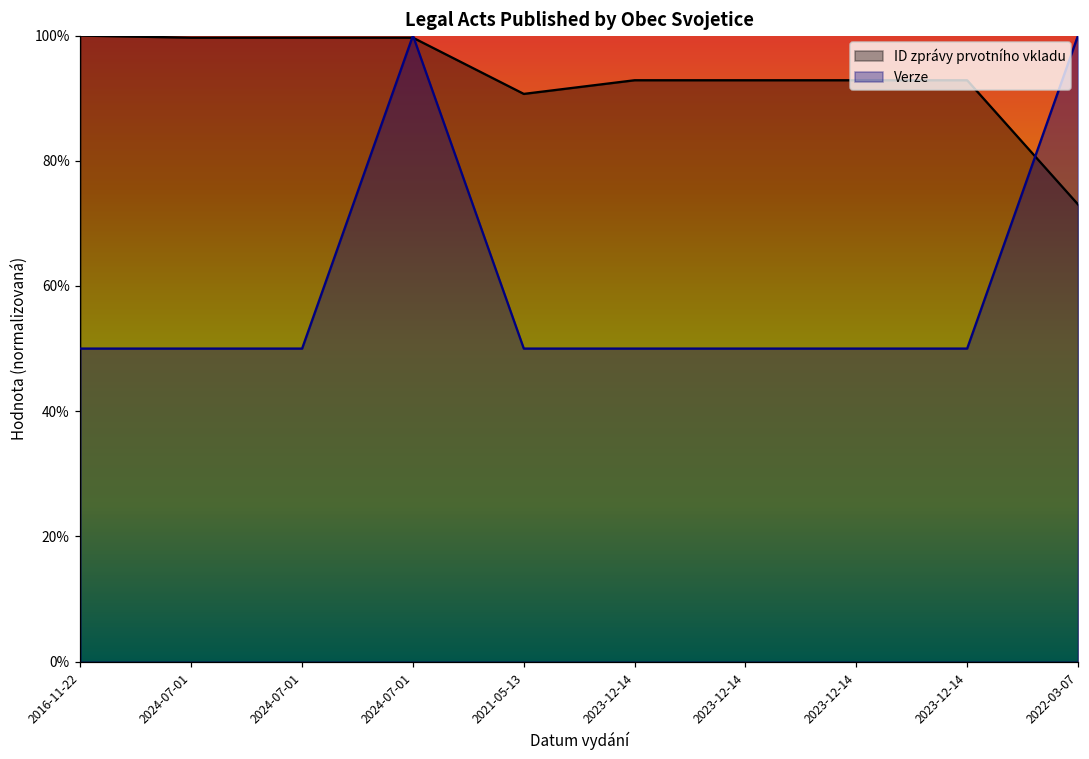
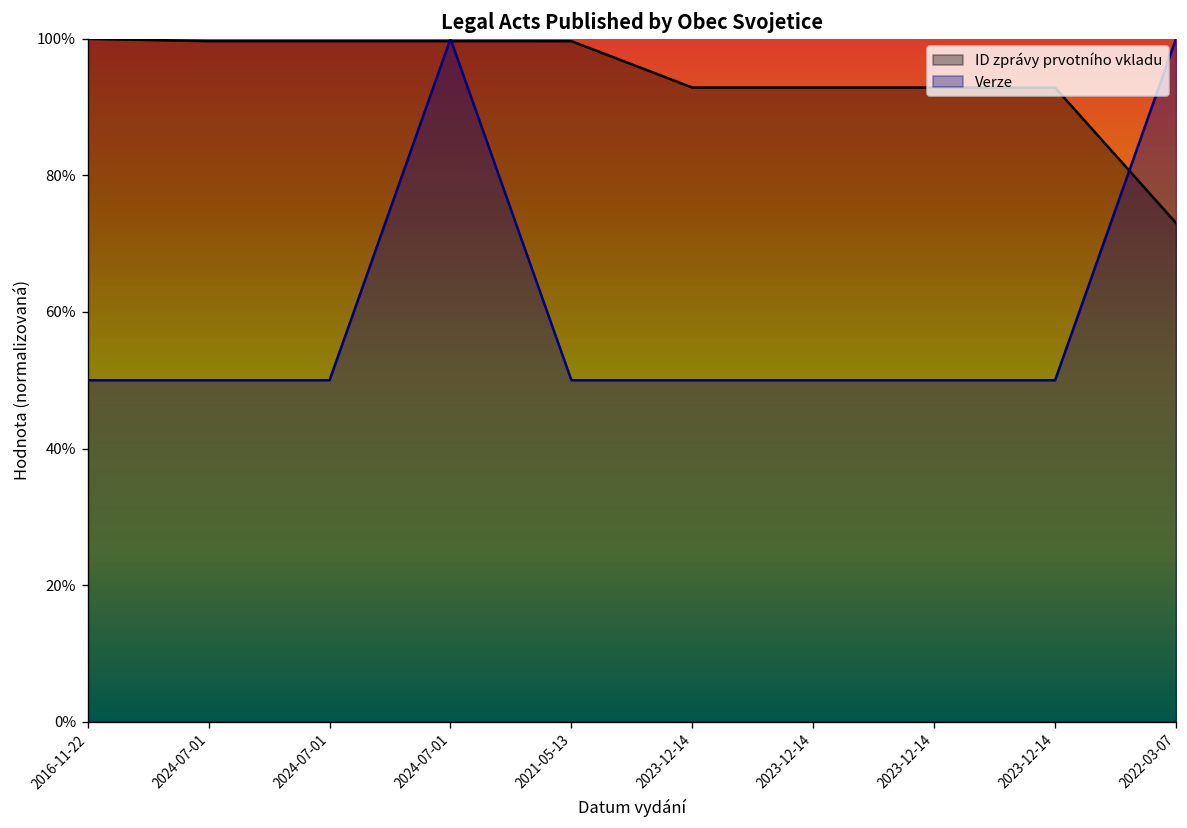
ID zprávy prvotního vkladu, 2021-05-13: 91% -> 100%
